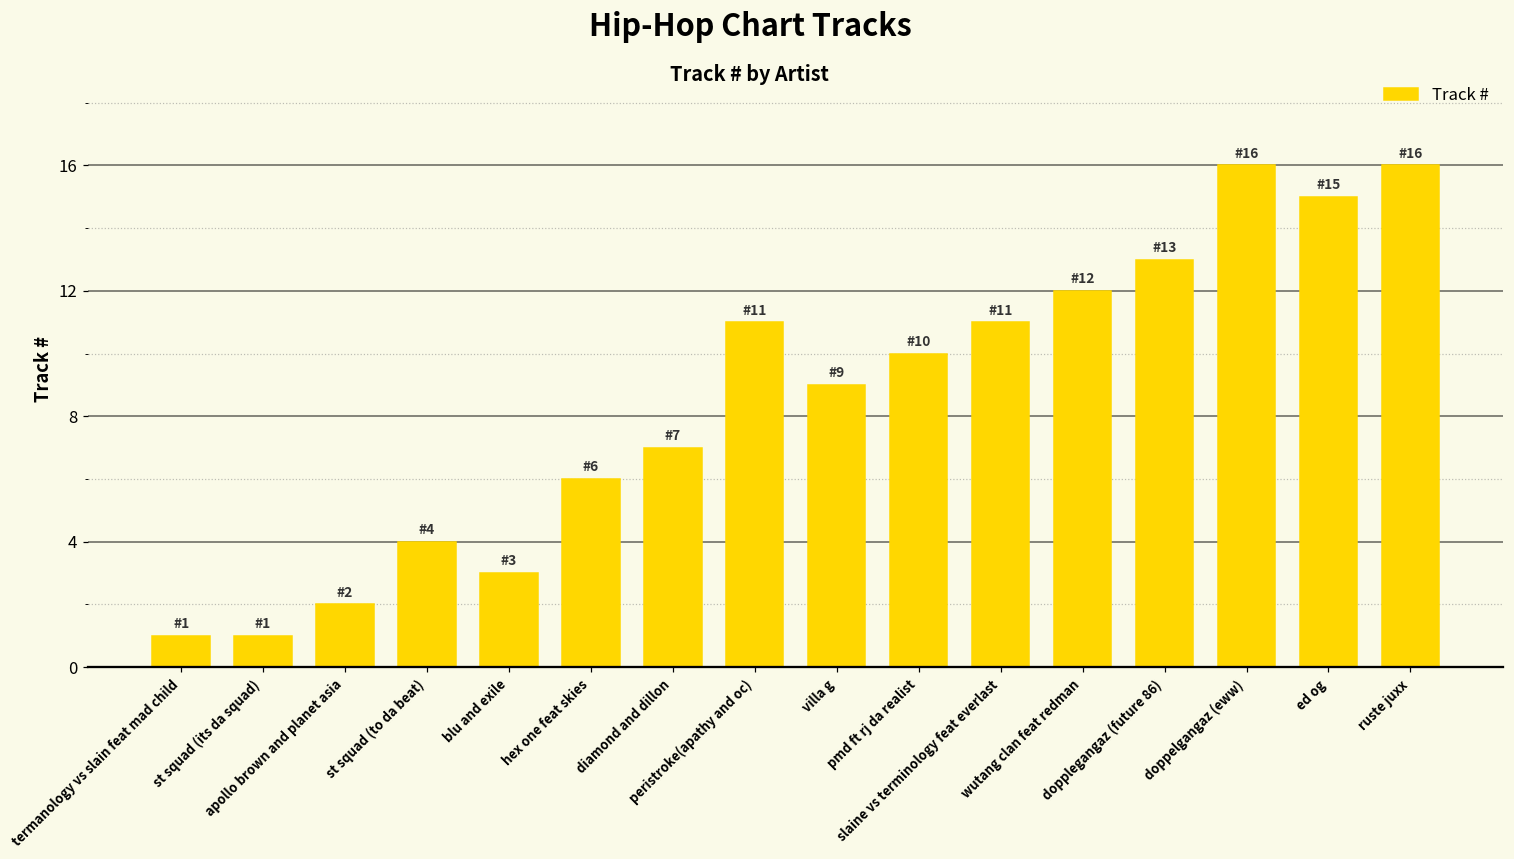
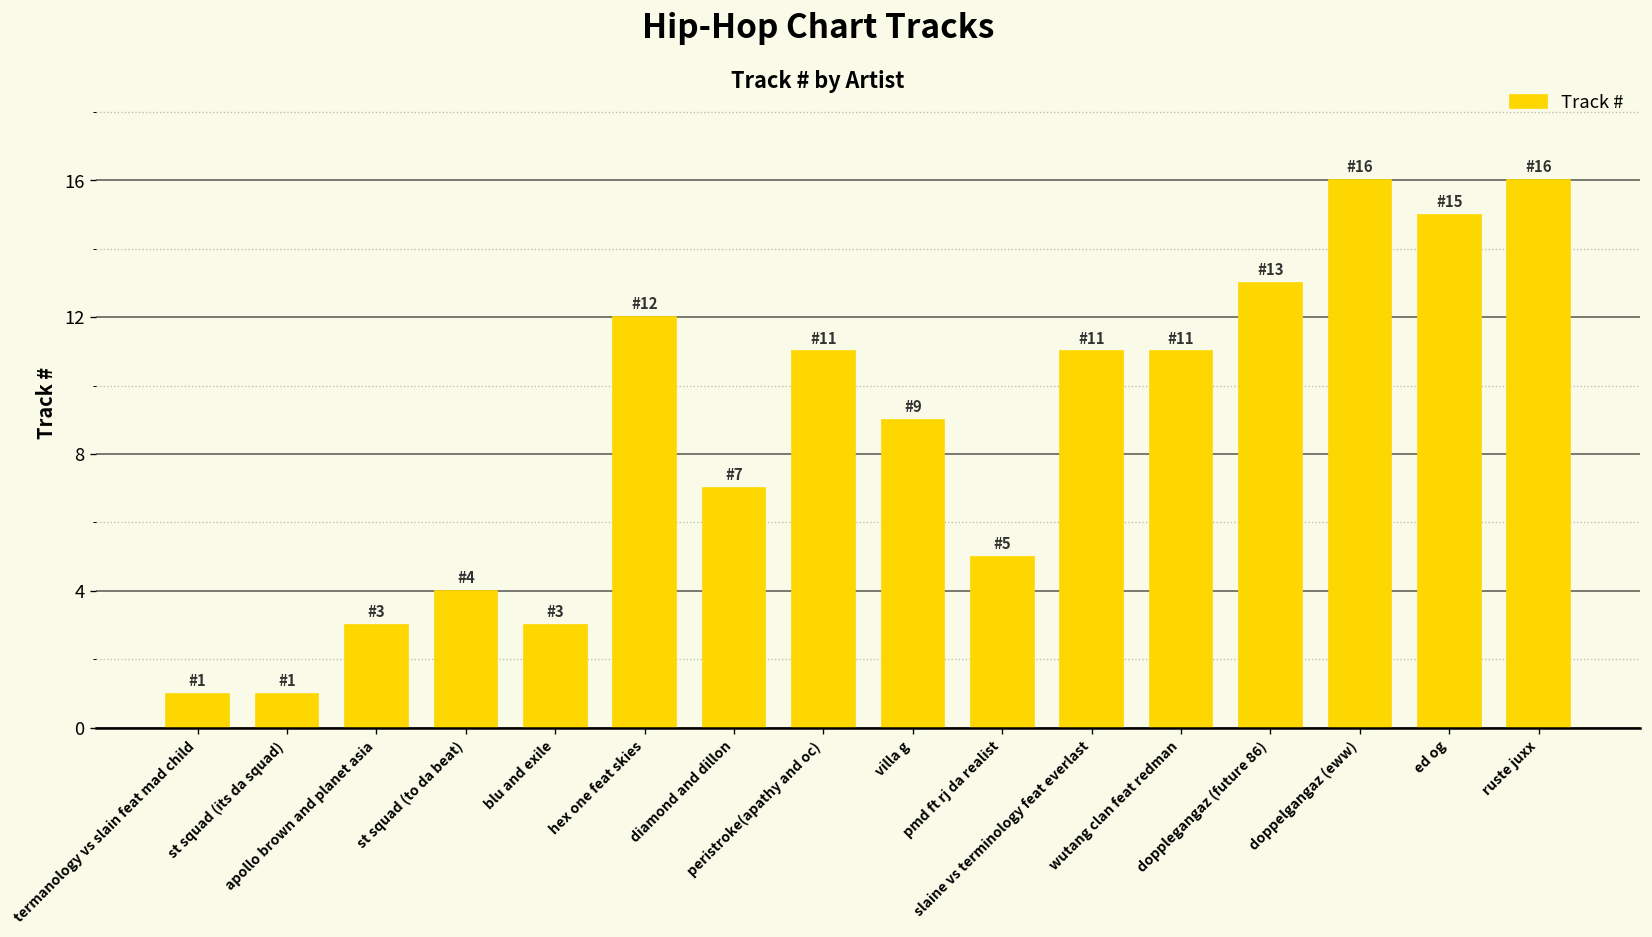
apollo brown and planet asia: 2 -> 3
hex one feat skies: 6 -> 12
pmd ft rj da realist: 10 -> 5
wutang clan feat redman: 12 -> 11
